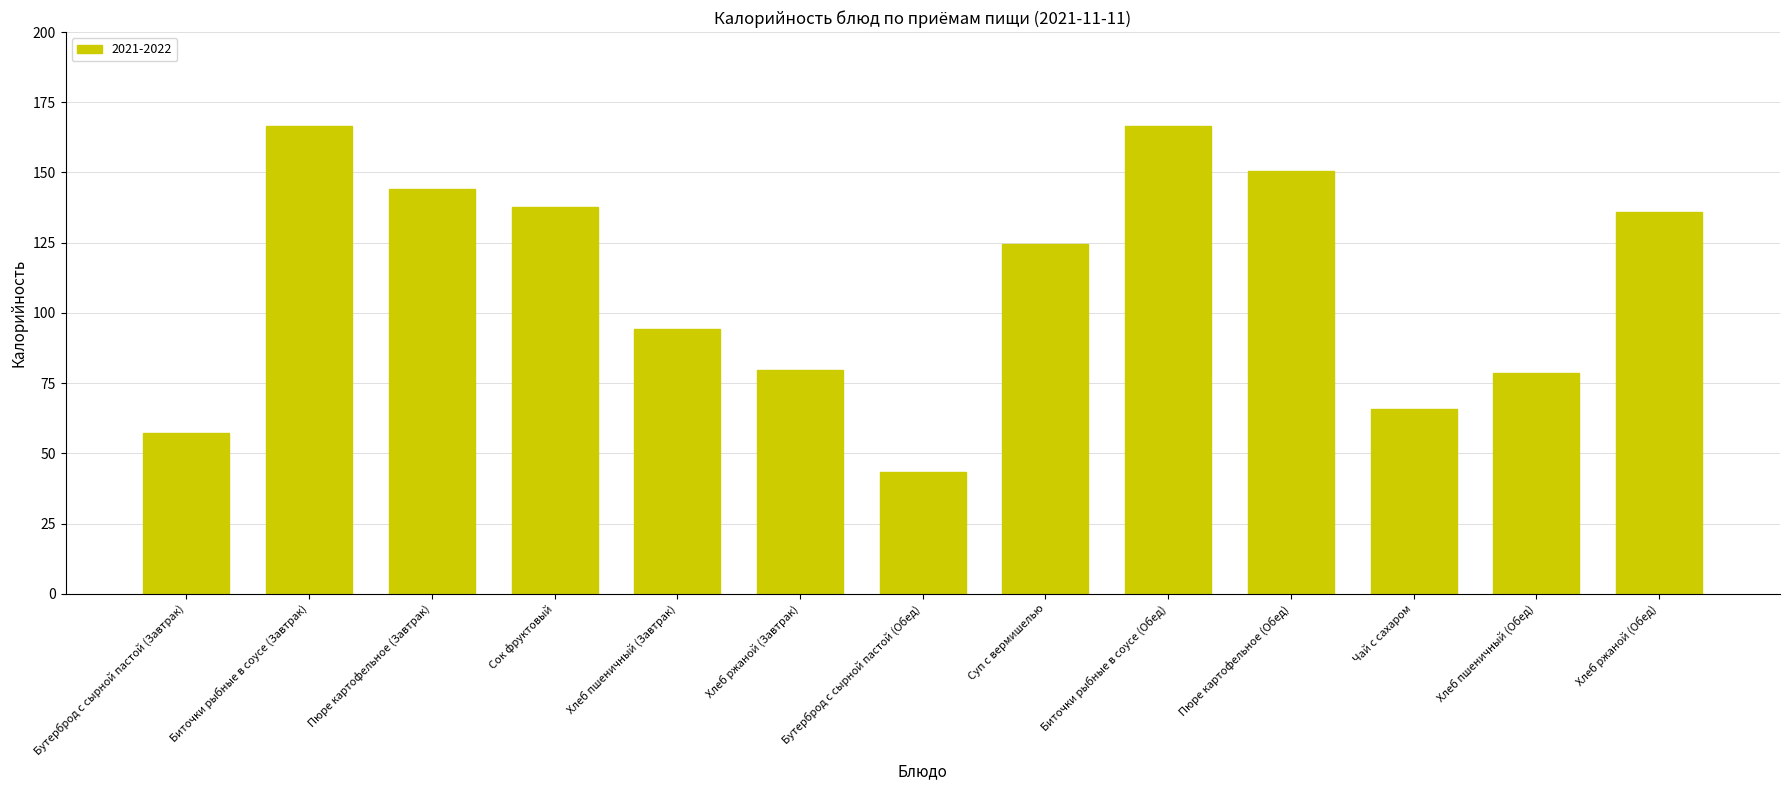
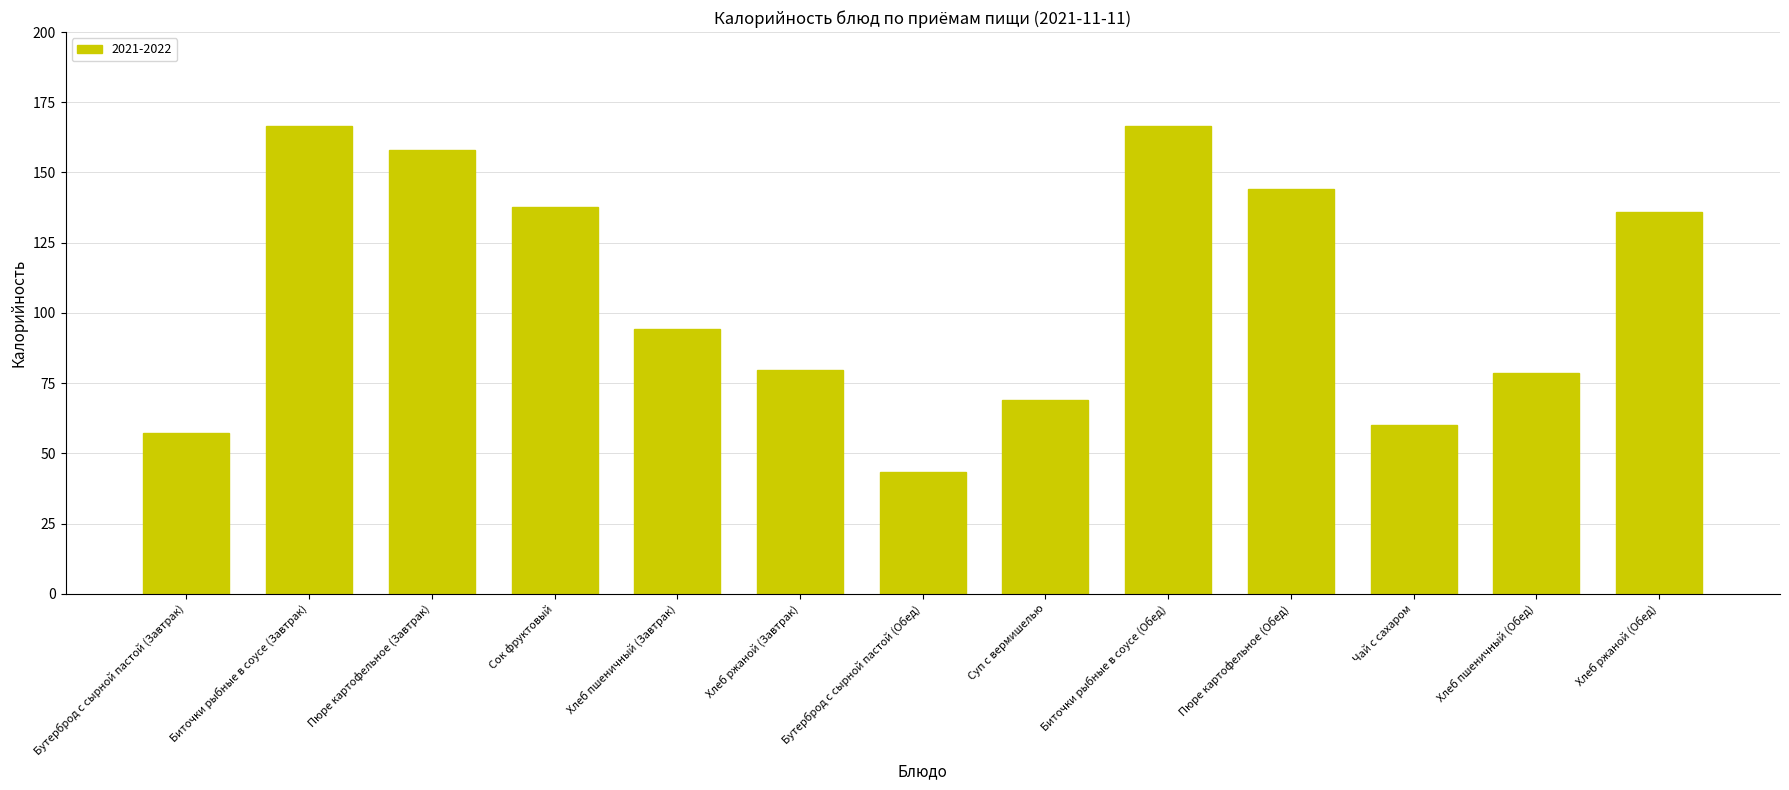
Пюре картофельное (Завтрак): 144 -> 158
Суп с вермишелью: 124 -> 69
Пюре картофельное (Обед): 151 -> 144
Чай с сахаром: 66 -> 60
